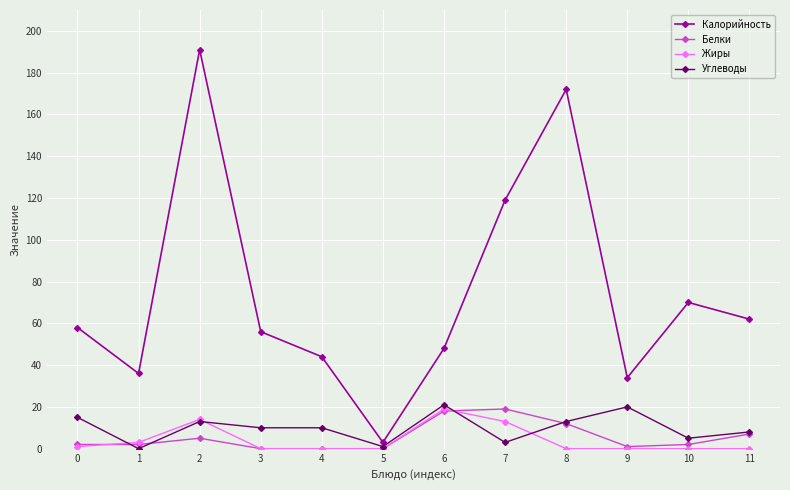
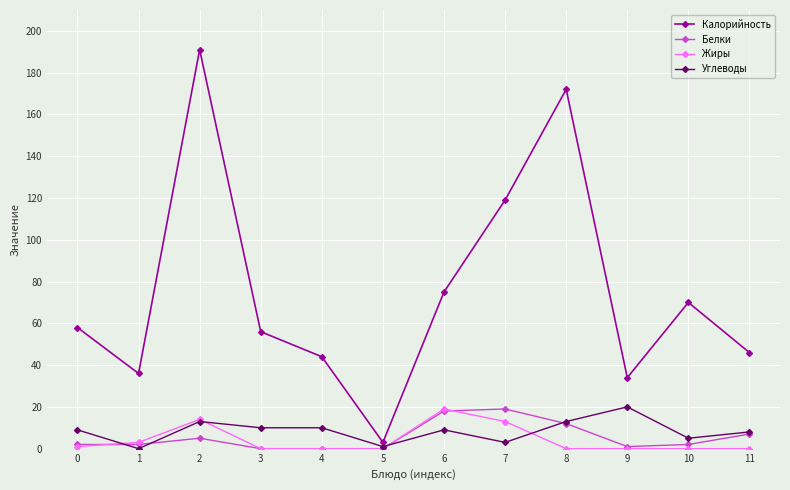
Углеводы, 0: 15 -> 9
Калорийность, 6: 48 -> 75
Углеводы, 6: 21 -> 9
Калорийность, 11: 62 -> 46
